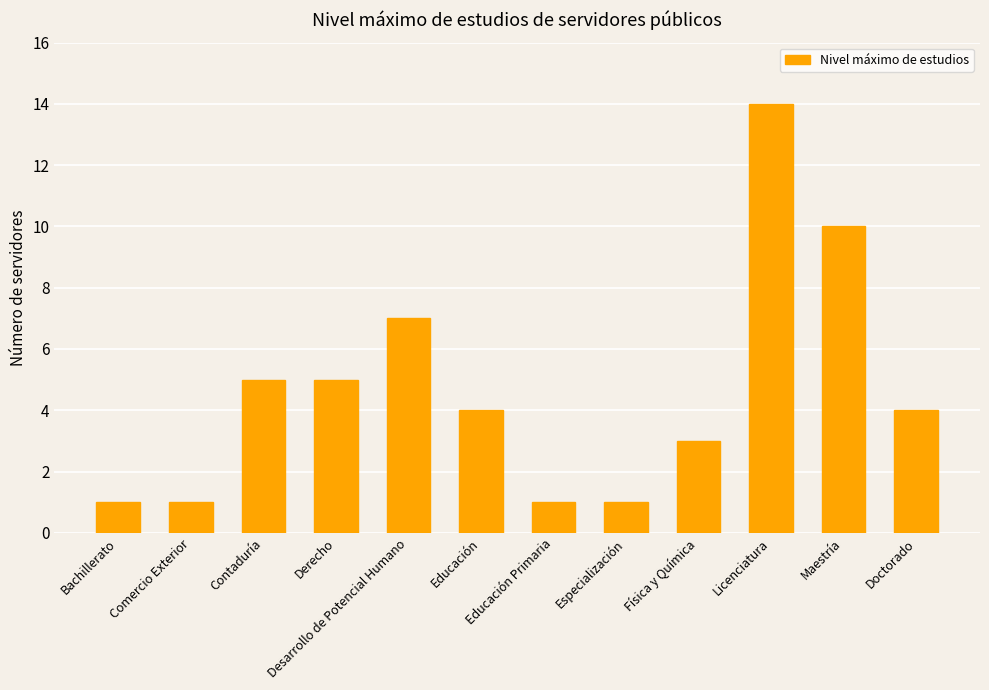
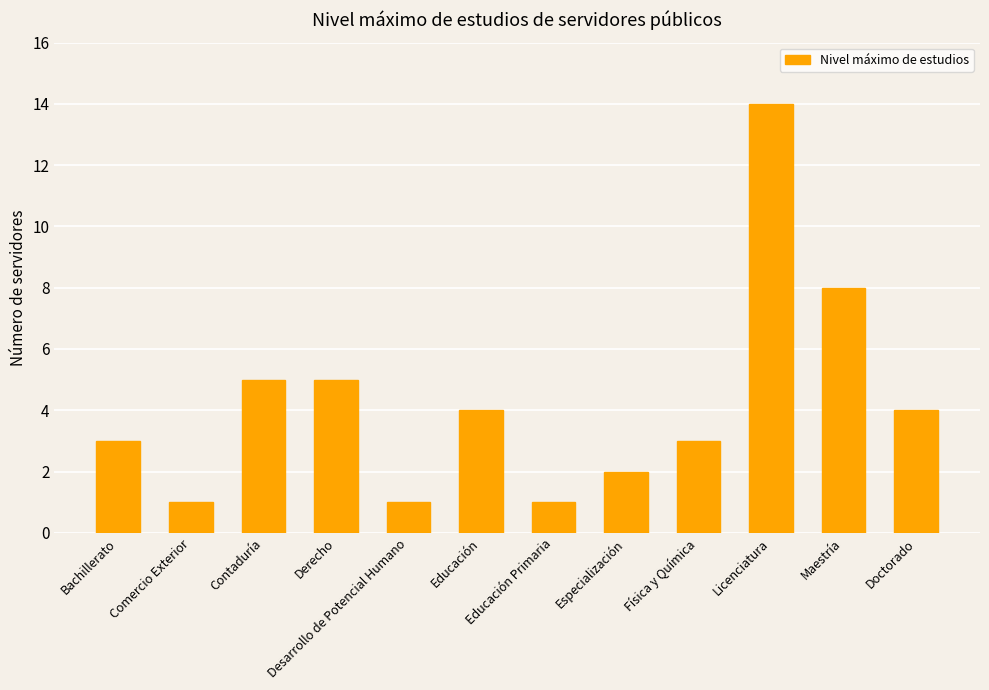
Bachillerato: 1 -> 3
Desarrollo de Potencial Humano: 7 -> 1
Especialización: 1 -> 2
Maestría: 10 -> 8
